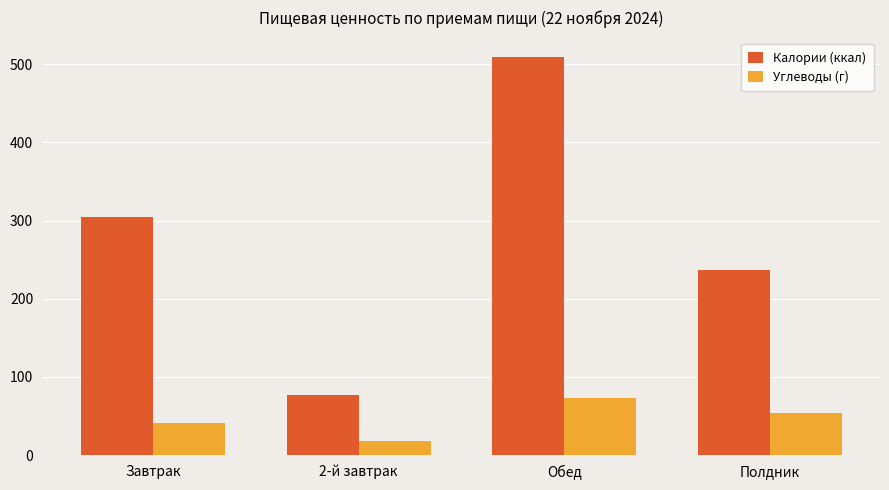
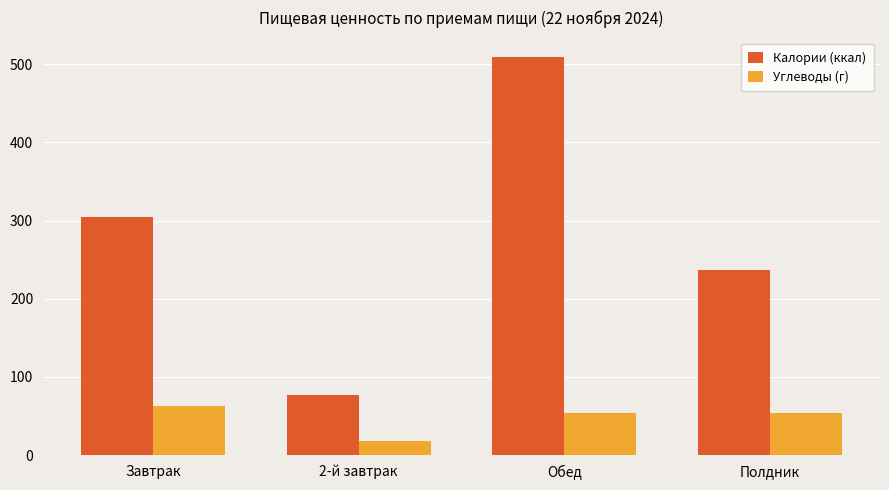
Углеводы (г), Завтрак: 40 -> 60
Углеводы (г), Обед: 70 -> 50
